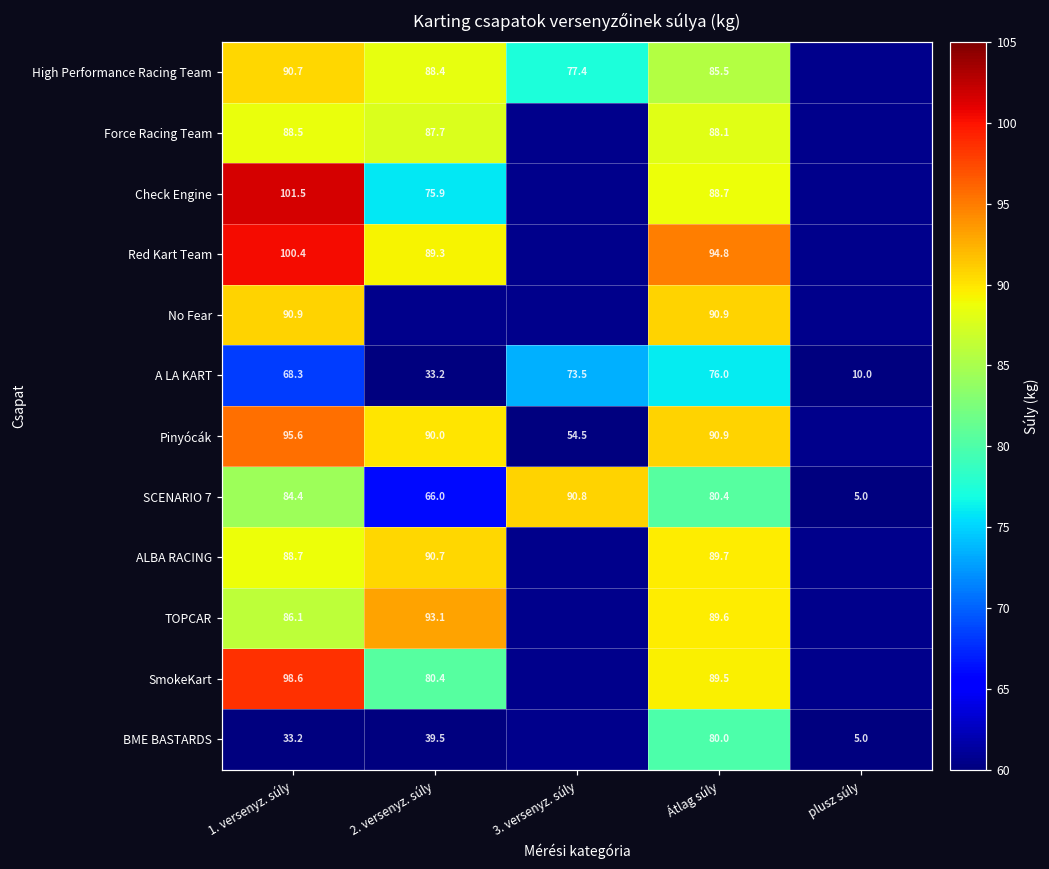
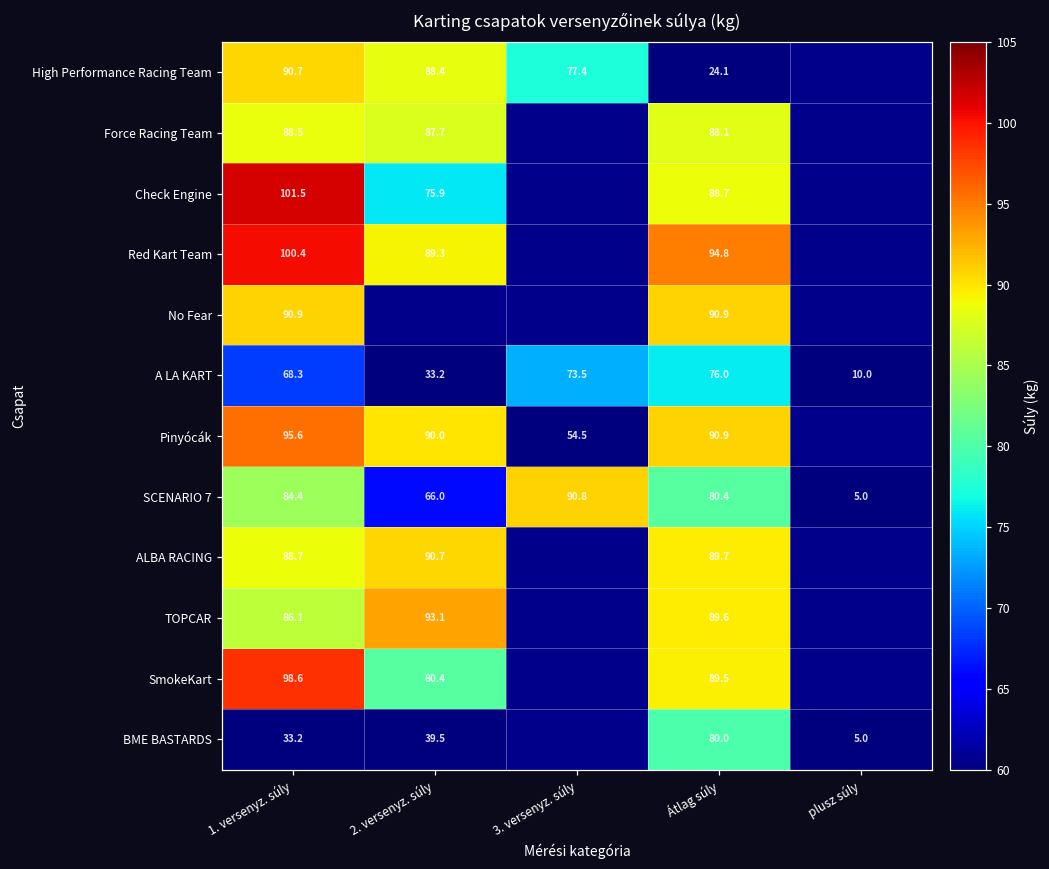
High Performance Racing Team, Átlag súly: 85.5 -> 24.1
